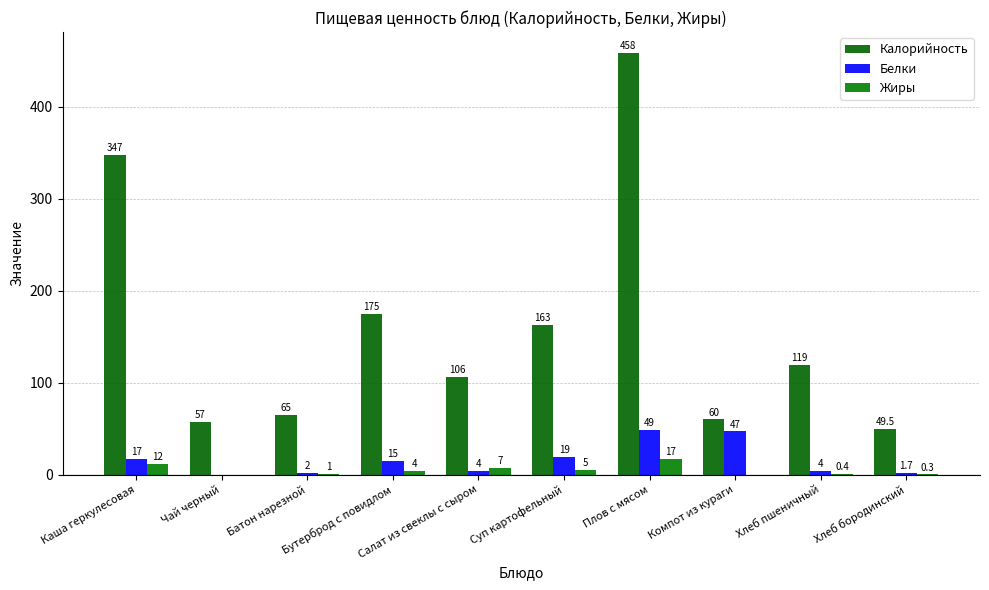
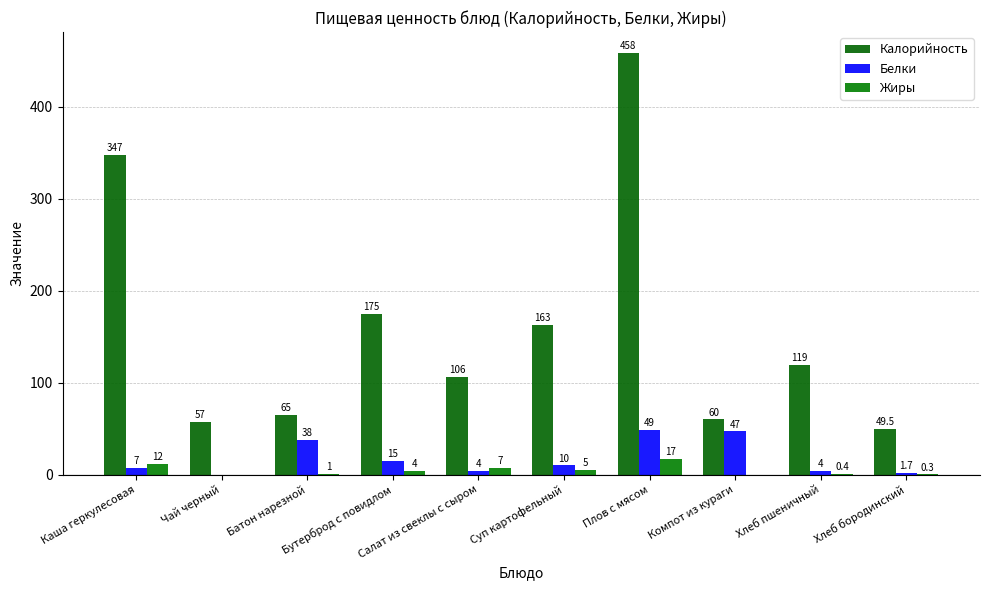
Белки, Каша геркулесовая: 17 -> 7
Белки, Батон нарезной: 2 -> 38
Белки, Суп картофельный: 19 -> 10
